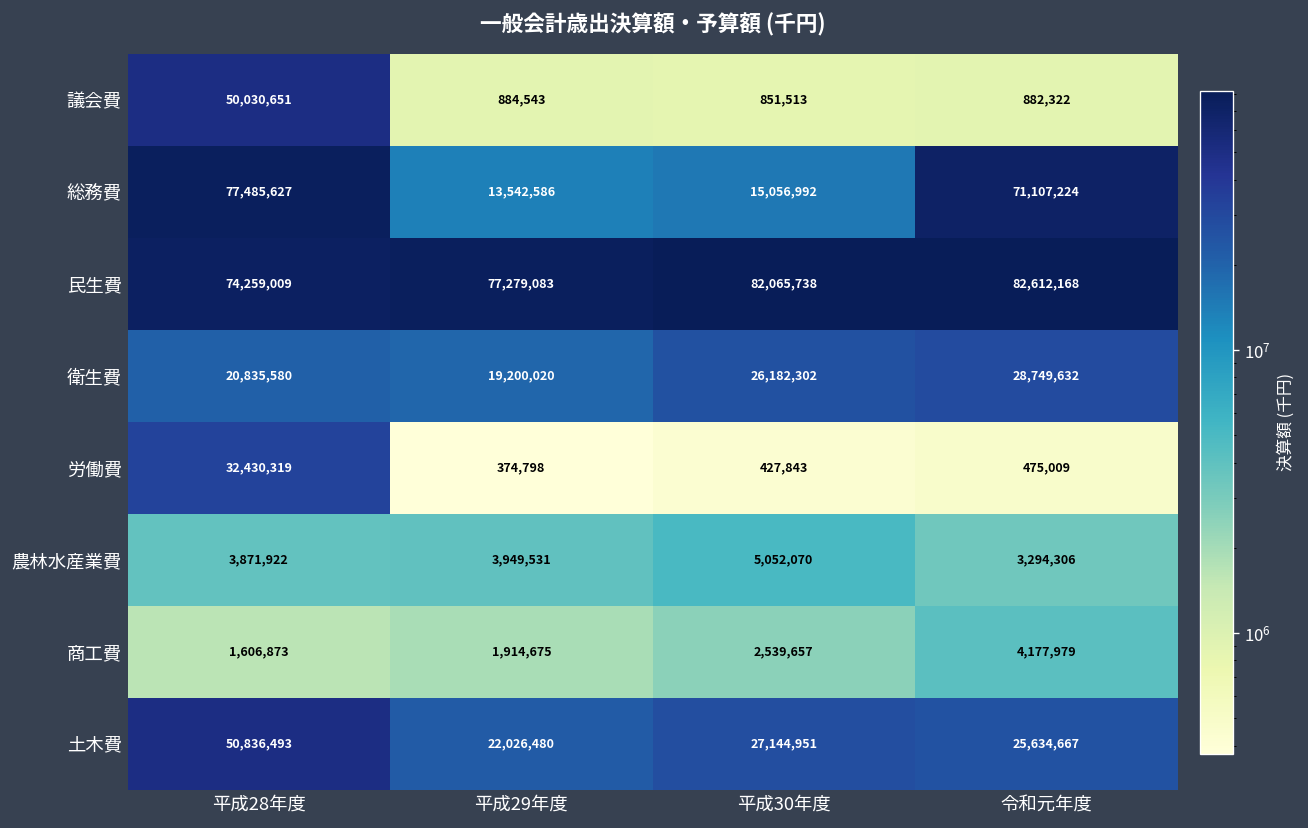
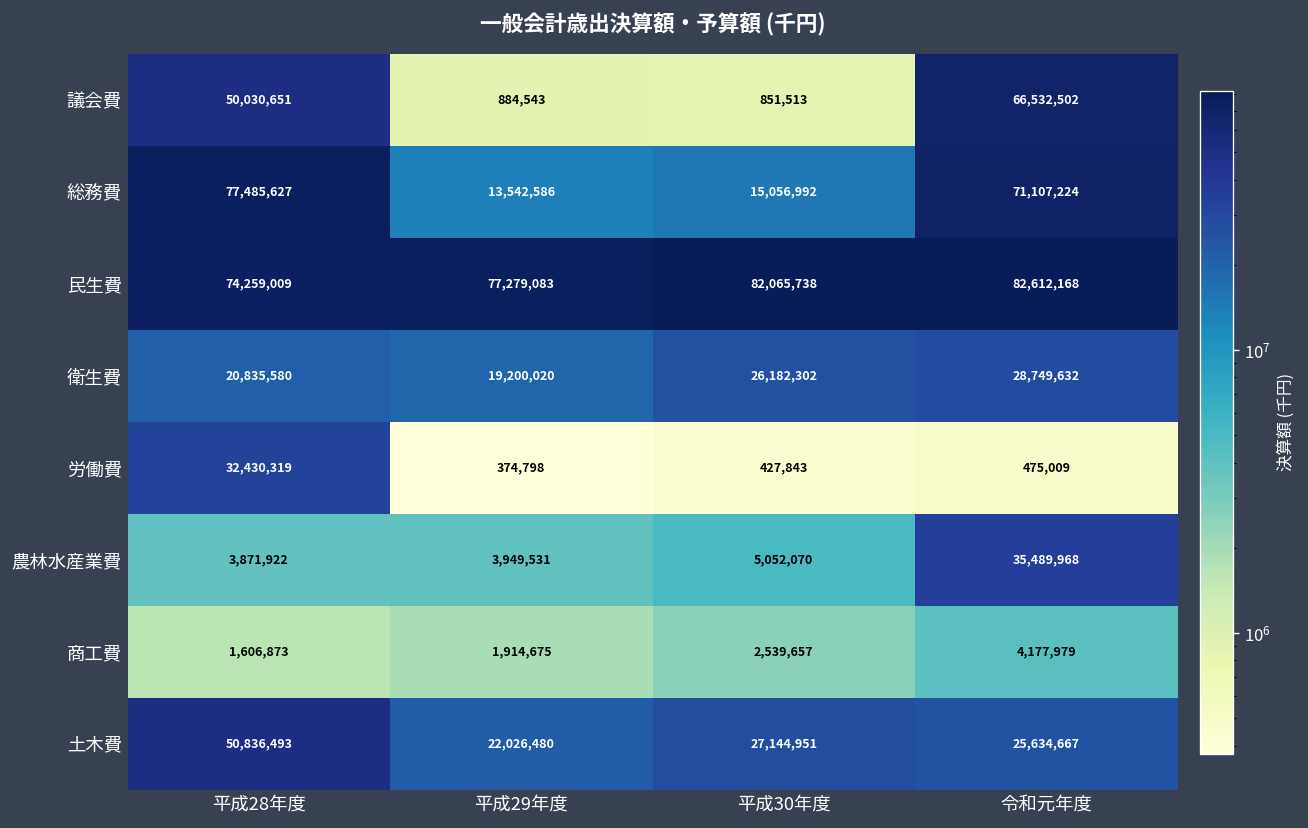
議会費, 令和元年度: 882,322 -> 66,532,502
農林水産業費, 令和元年度: 3,294,306 -> 35,489,968
